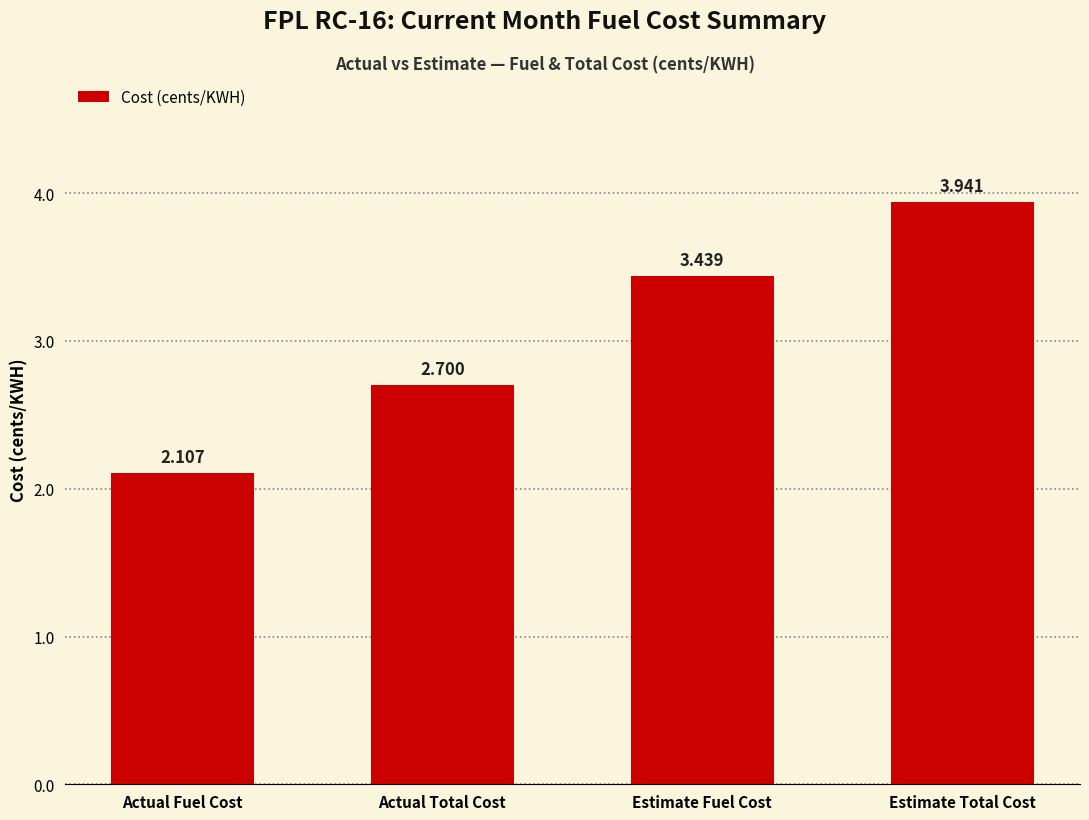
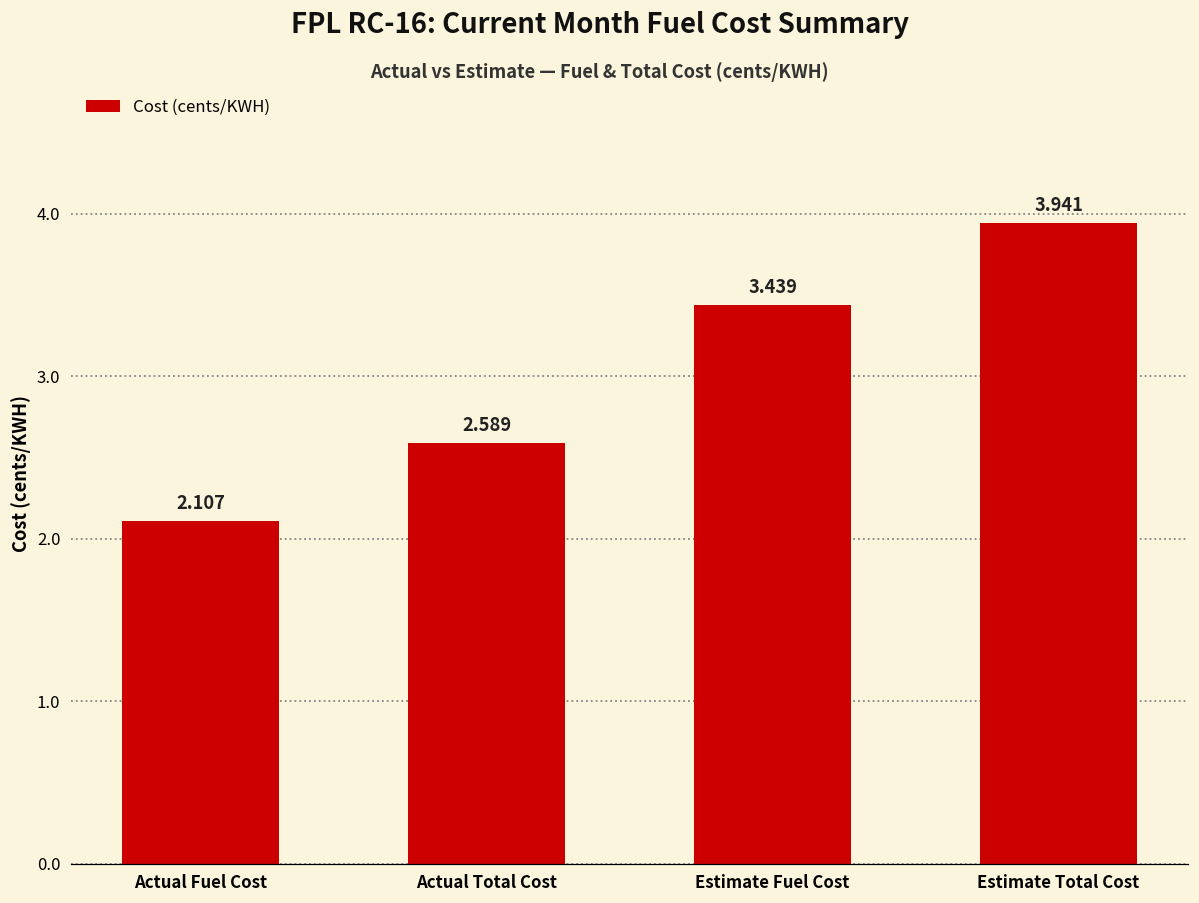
Actual Total Cost: 2.700 -> 2.589
